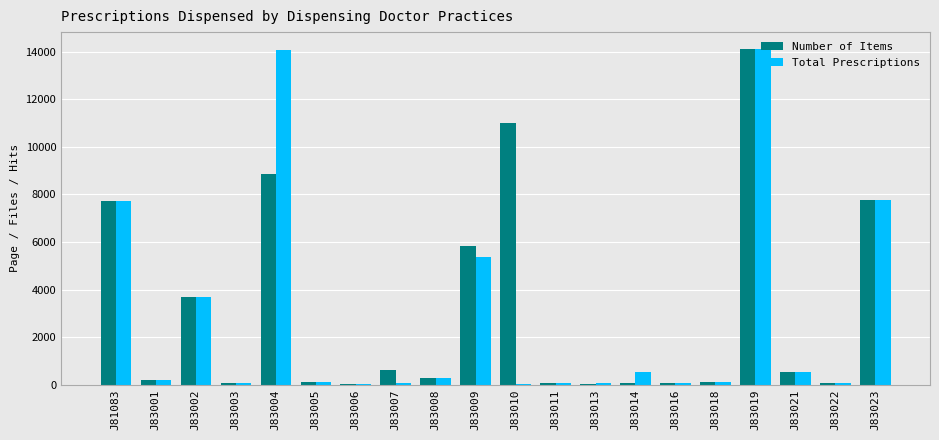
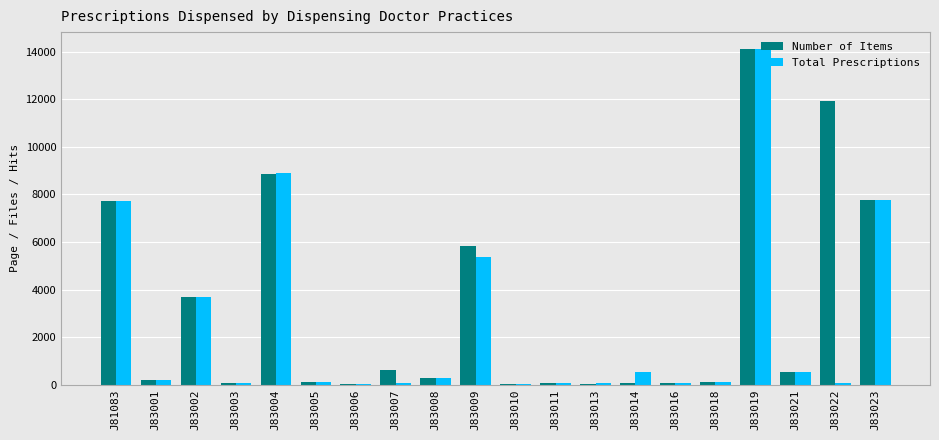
Total Prescriptions, J83004: 14100 -> 8900
Number of Items, J83010: 11000 -> 0
Number of Items, J83022: 100 -> 11900
